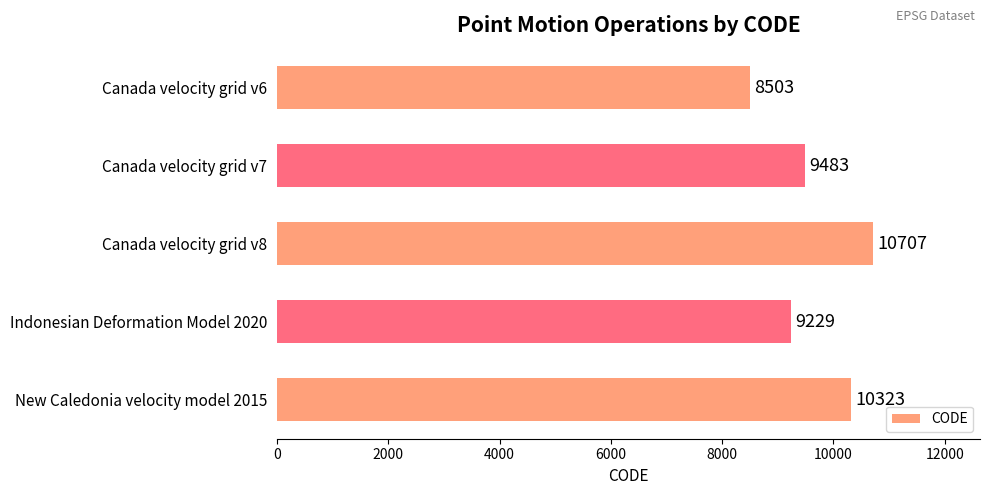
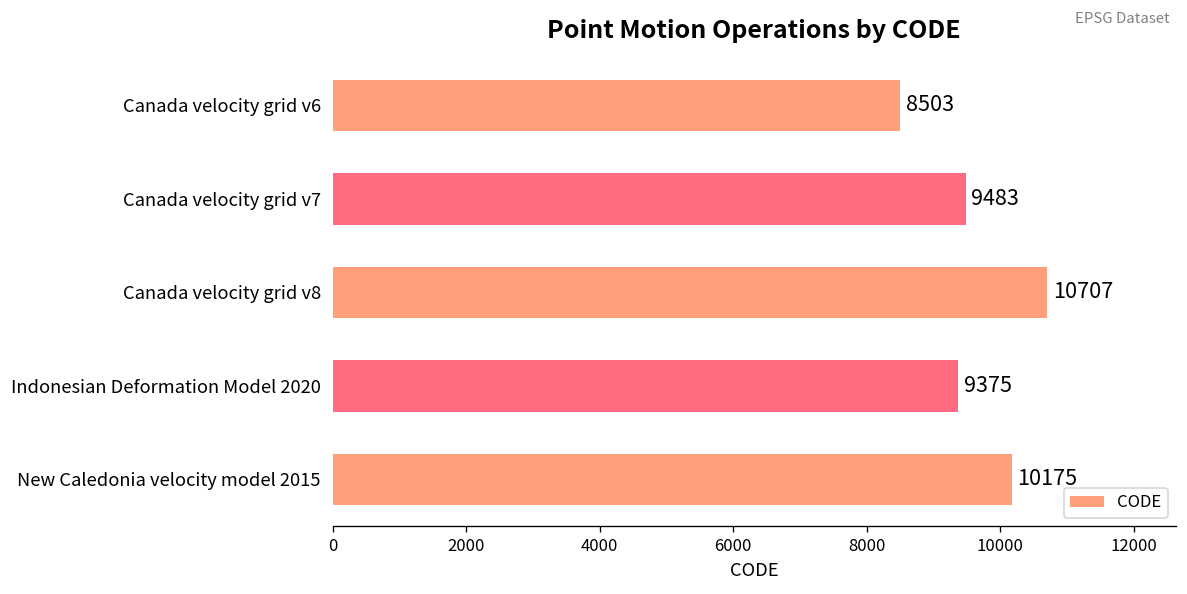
Indonesian Deformation Model 2020: 9229 -> 9375
New Caledonia velocity model 2015: 10323 -> 10175
